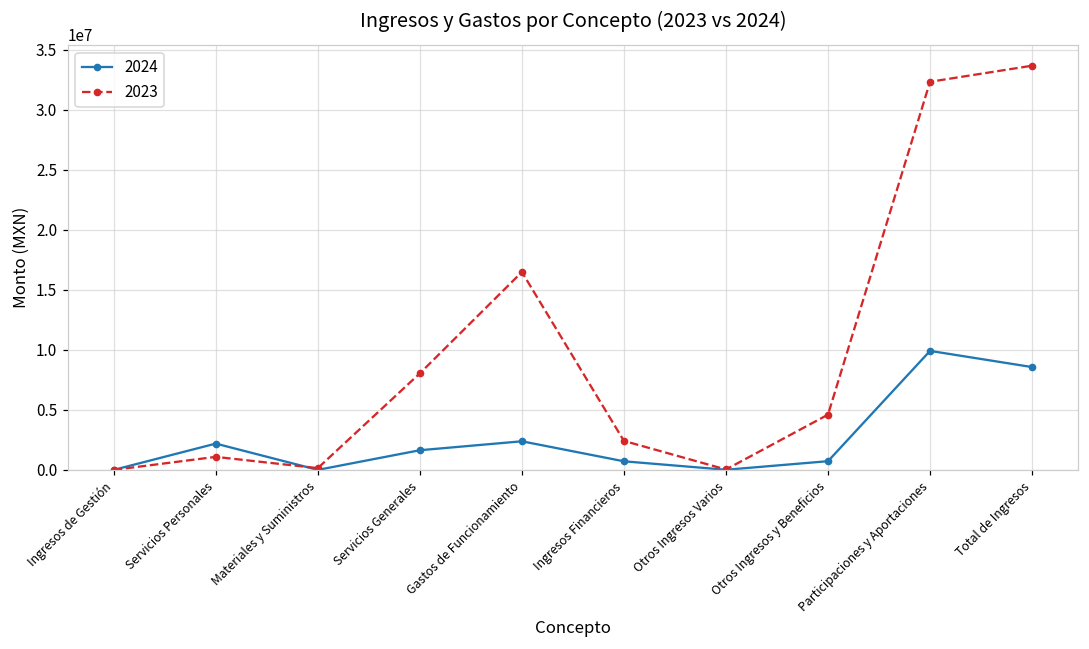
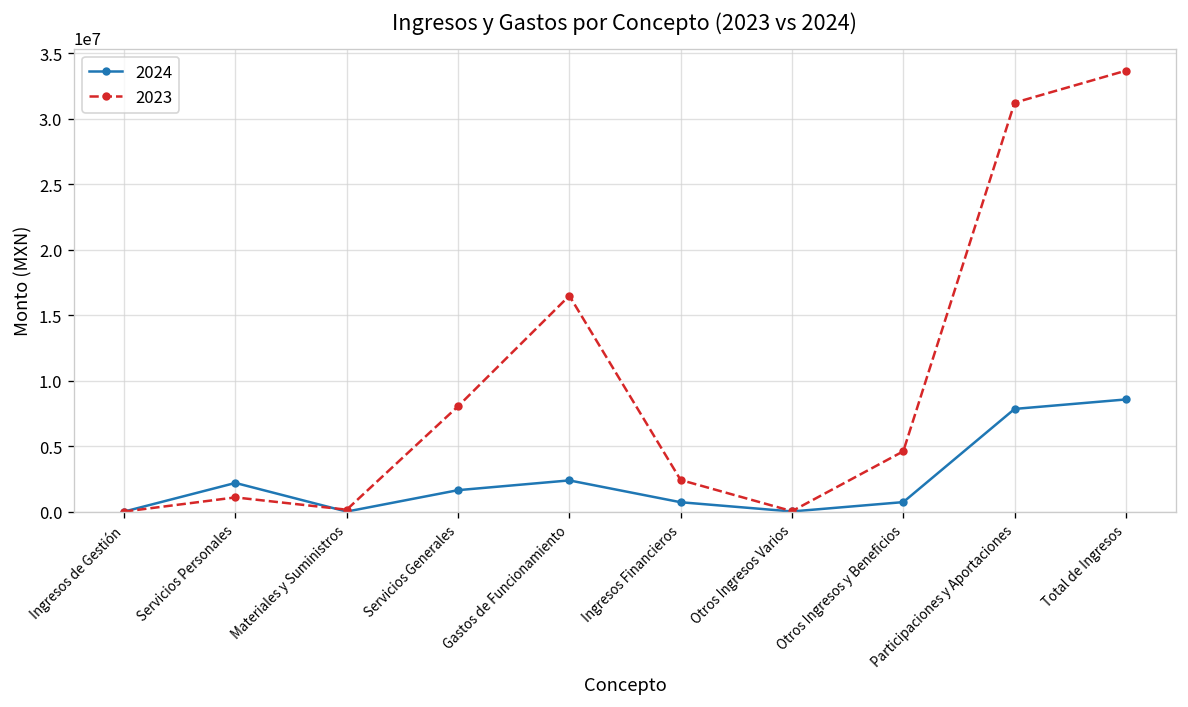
2024, Participaciones y Aportaciones: 9900000 -> 7800000
2023, Participaciones y Aportaciones: 32300000 -> 31200000
